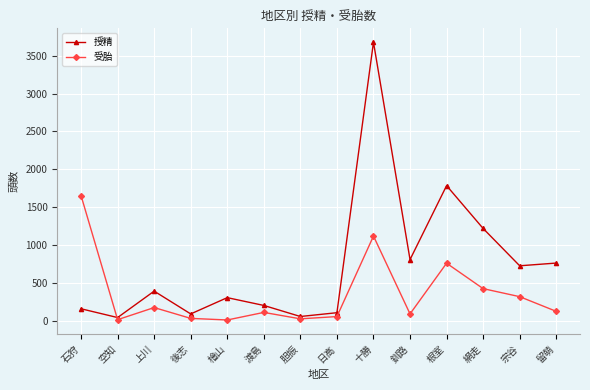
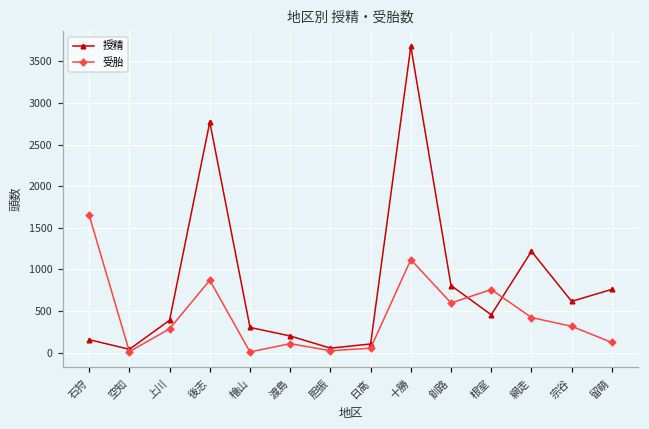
受胎, 上川: 200 -> 300
授精, 後志: 100 -> 2800
受胎, 後志: 0 -> 900
受胎, 釧路: 100 -> 600
授精, 根室: 1800 -> 500
授精, 宗谷: 700 -> 600
